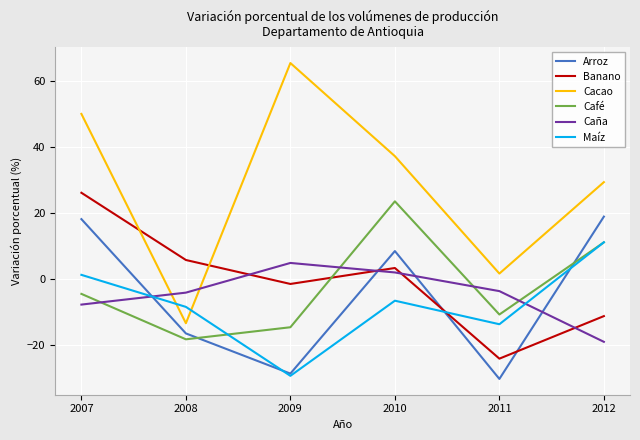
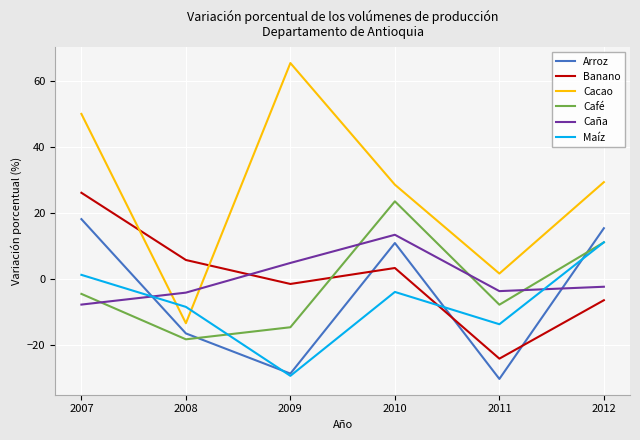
Arroz, 2010: 8 -> 11
Cacao, 2010: 37 -> 29
Caña, 2010: 2 -> 13
Maíz, 2010: -7 -> -4
Café, 2011: -11 -> -8
Arroz, 2012: 19 -> 15
Banano, 2012: -11 -> -6
Caña, 2012: -19 -> -2
